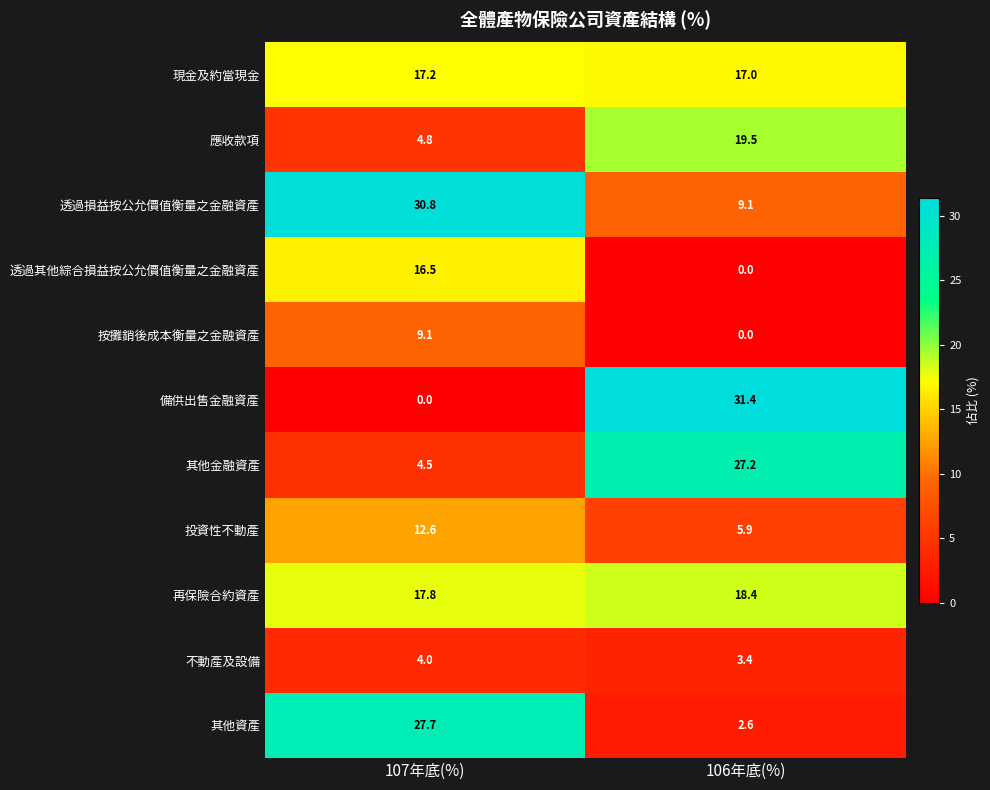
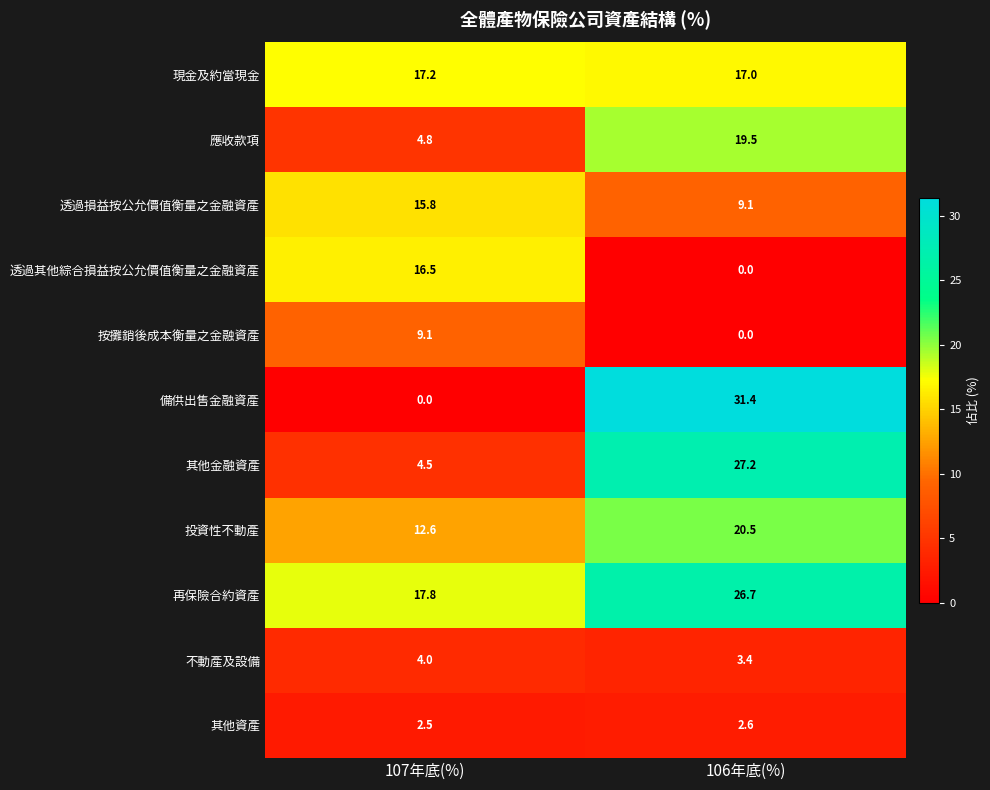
透過損益按公允價值衡量之金融資產, 107年底(%): 30.8 -> 15.8
投資性不動產, 106年底(%): 5.9 -> 20.5
再保險合約資產, 106年底(%): 18.4 -> 26.7
其他資產, 107年底(%): 27.7 -> 2.5
